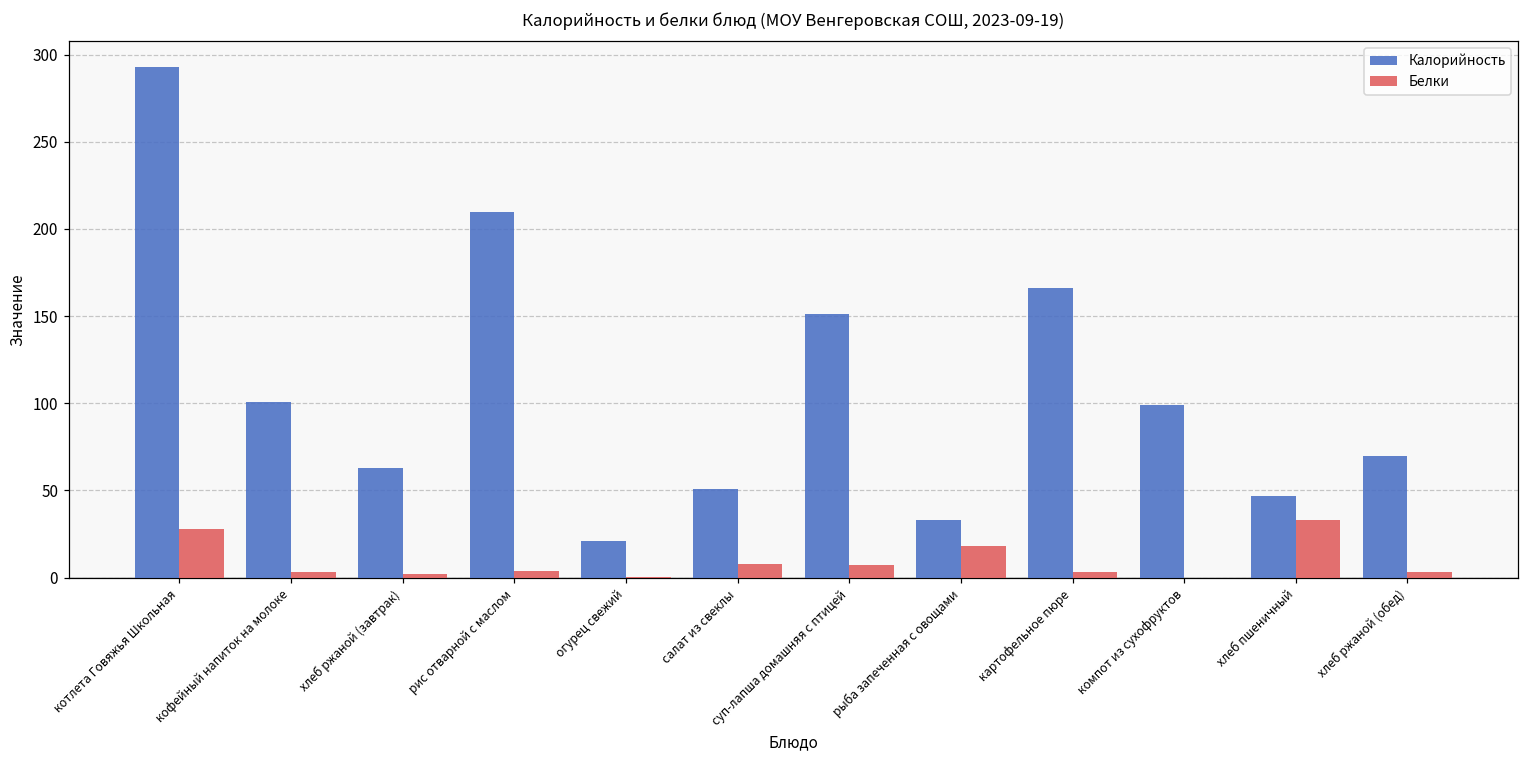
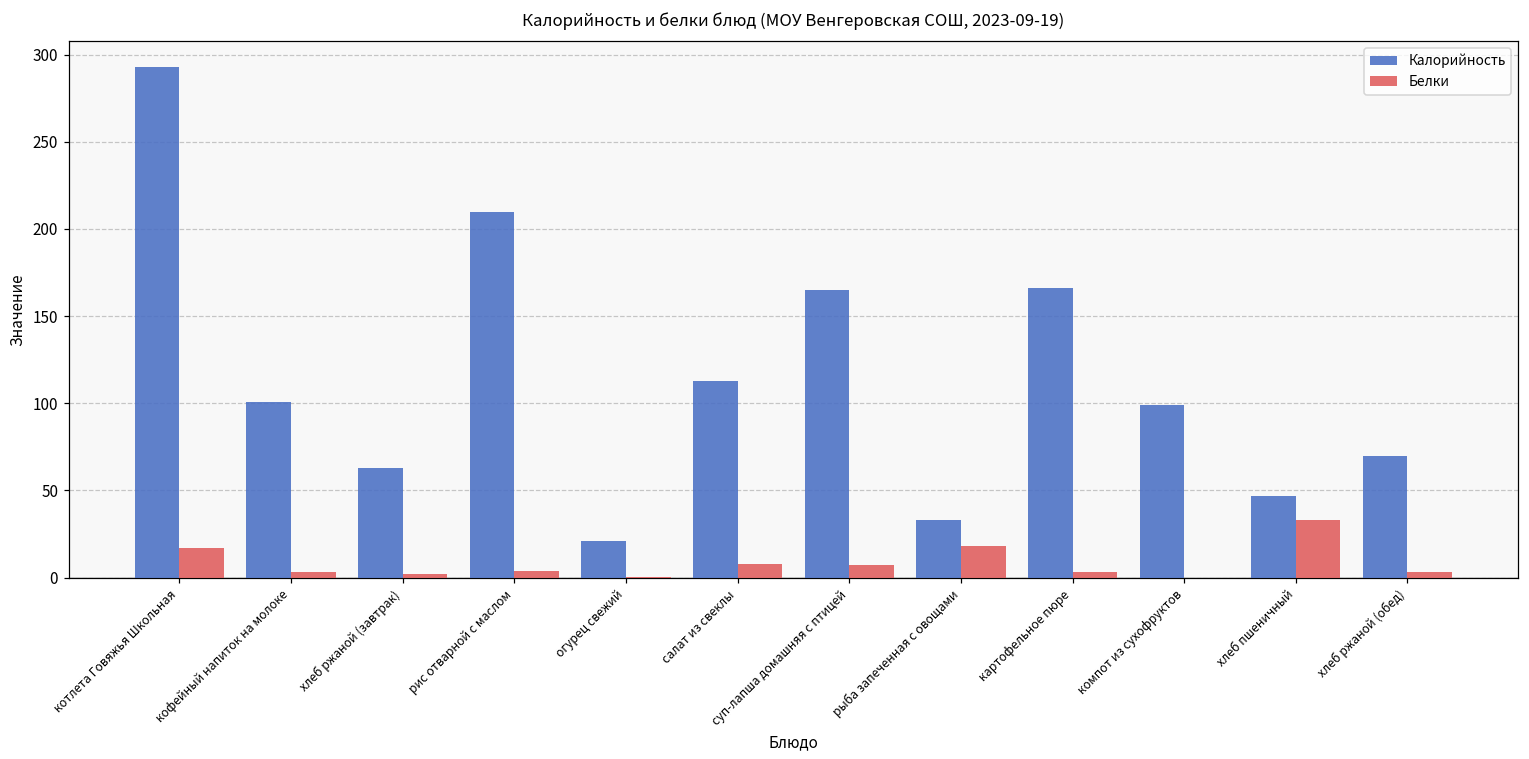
Белки, котлета Говяжья Школьная: 28 -> 17
Калорийность, салат из свеклы: 51 -> 113
Калорийность, суп-лапша домашняя с птицей: 151 -> 165
